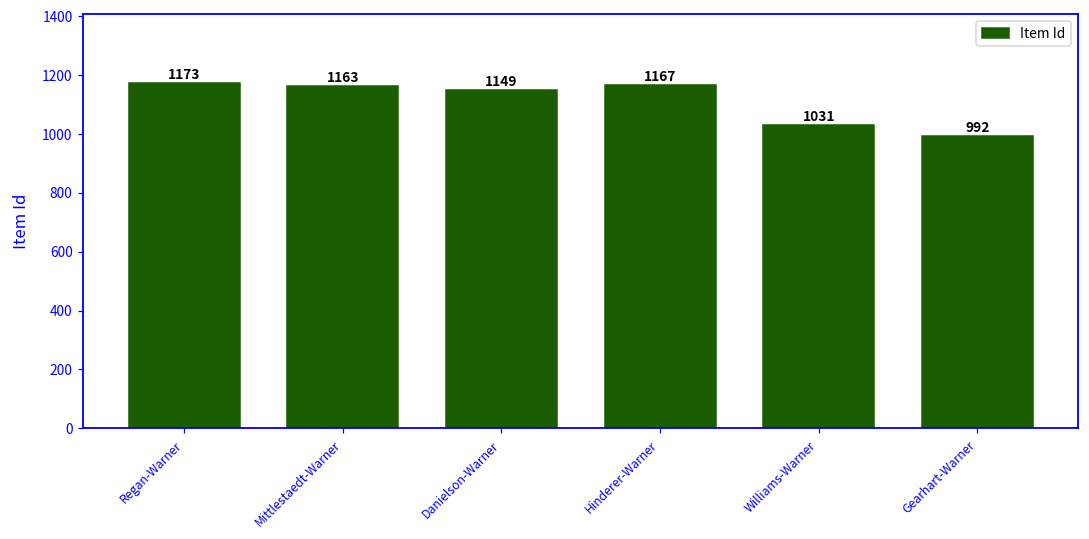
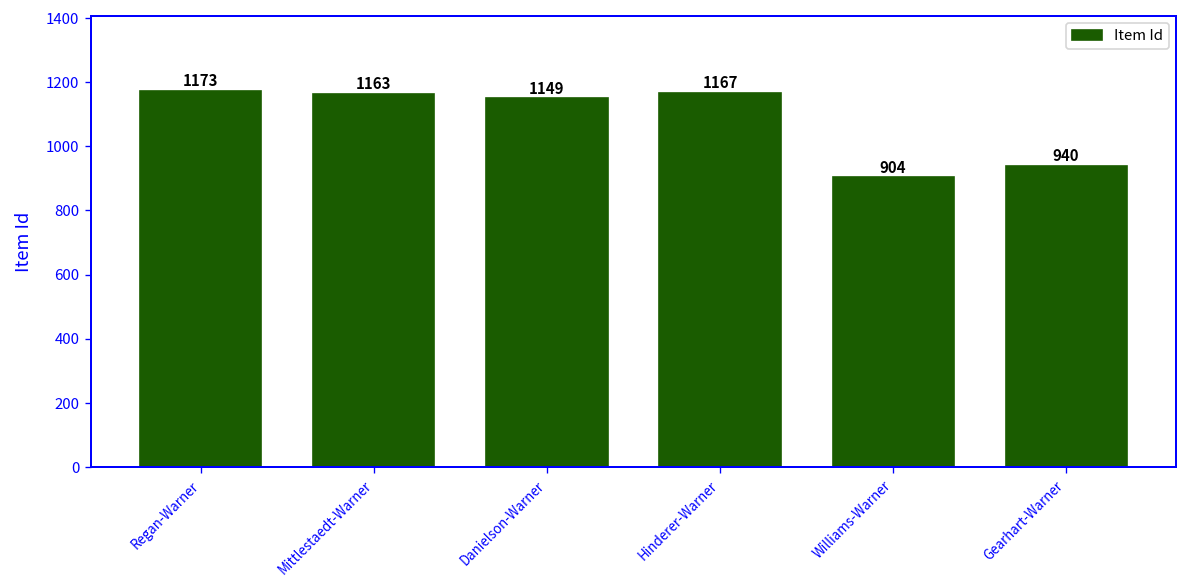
Williams-Warner: 1031 -> 904
Gearhart-Warner: 992 -> 940
